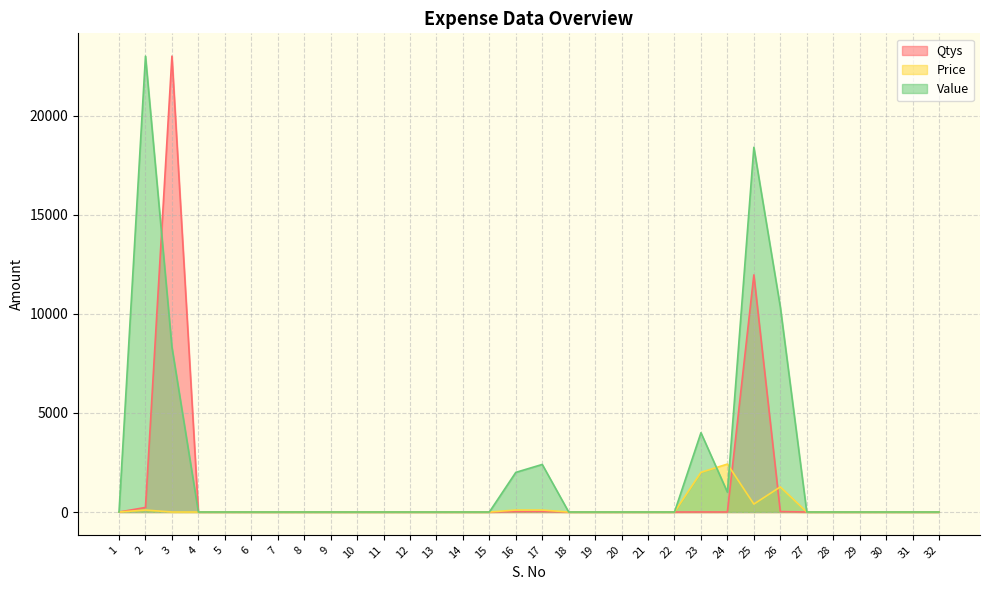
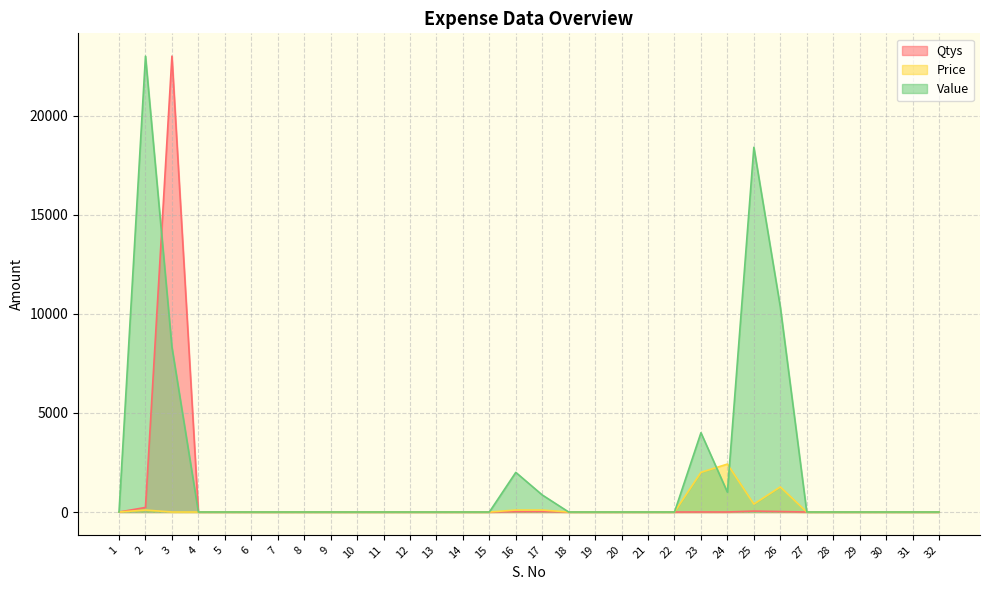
Value, 17: 2400 -> 900
Qtys, 25: 12000 -> 0
